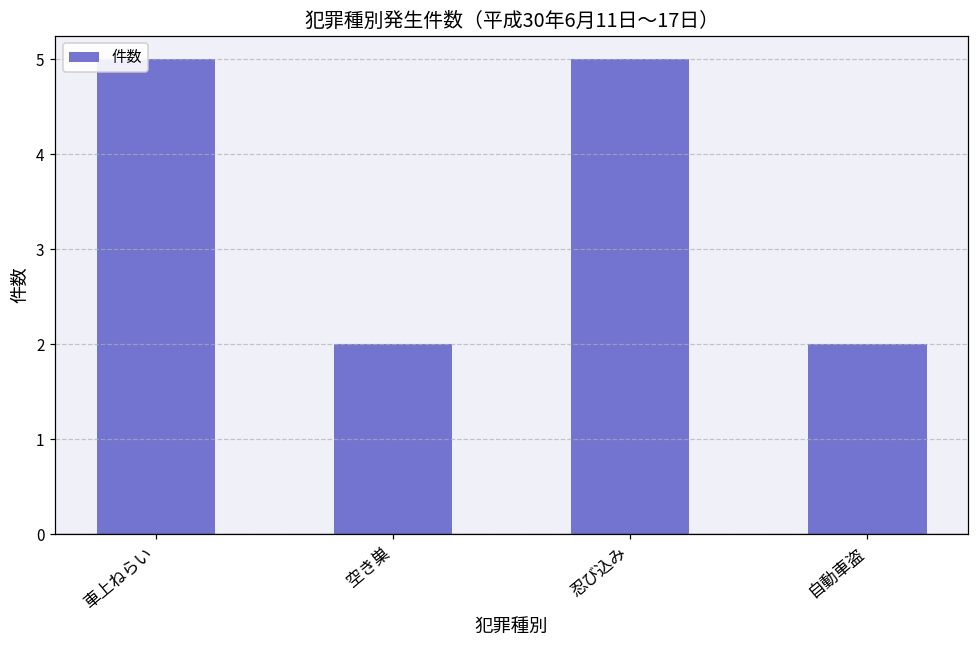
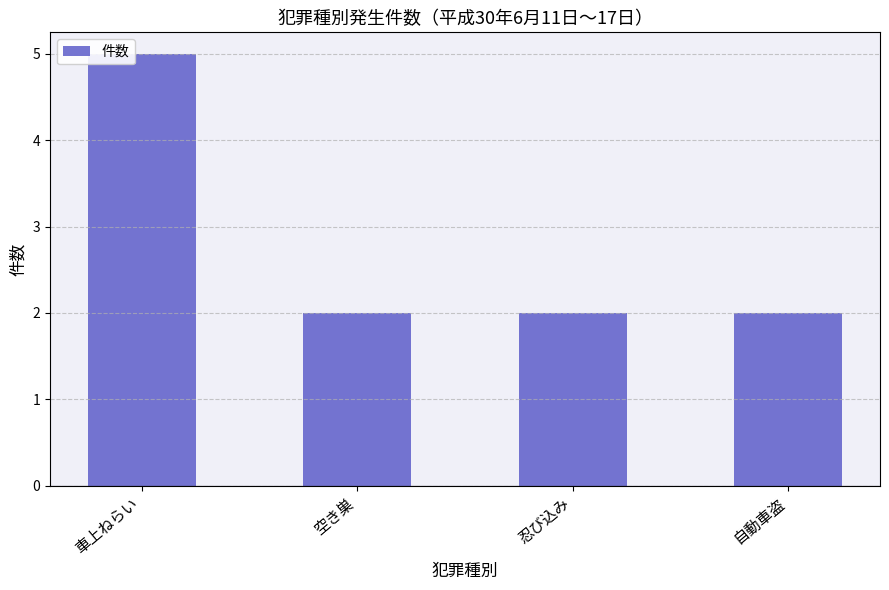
忍び込み: 5 -> 2
